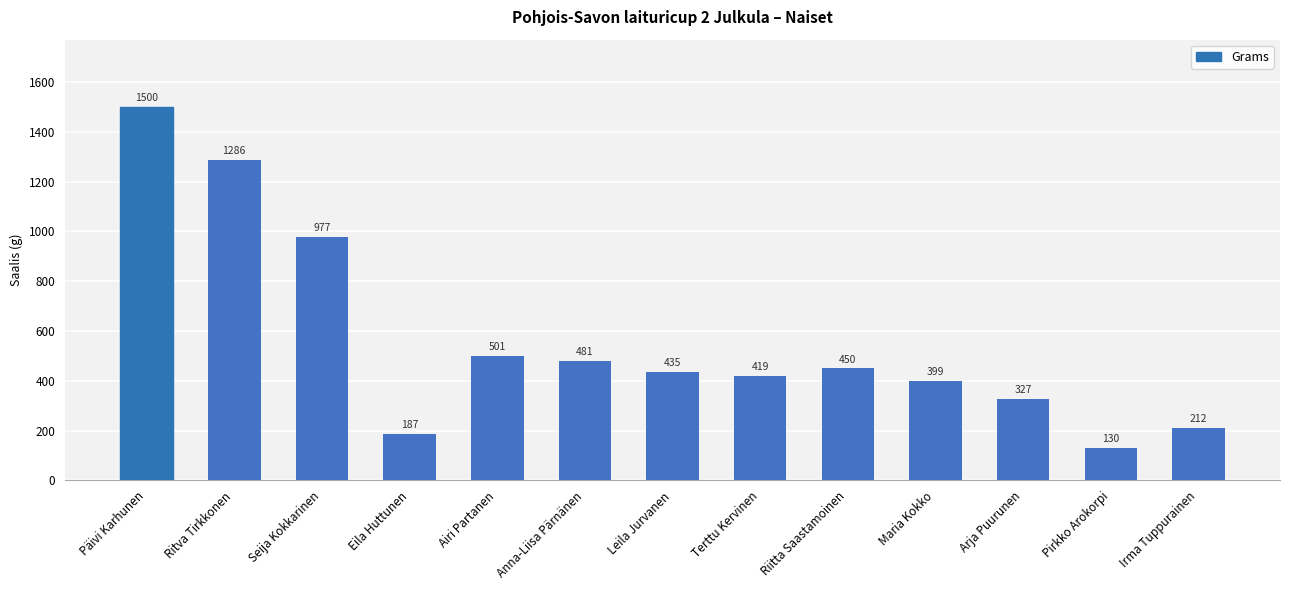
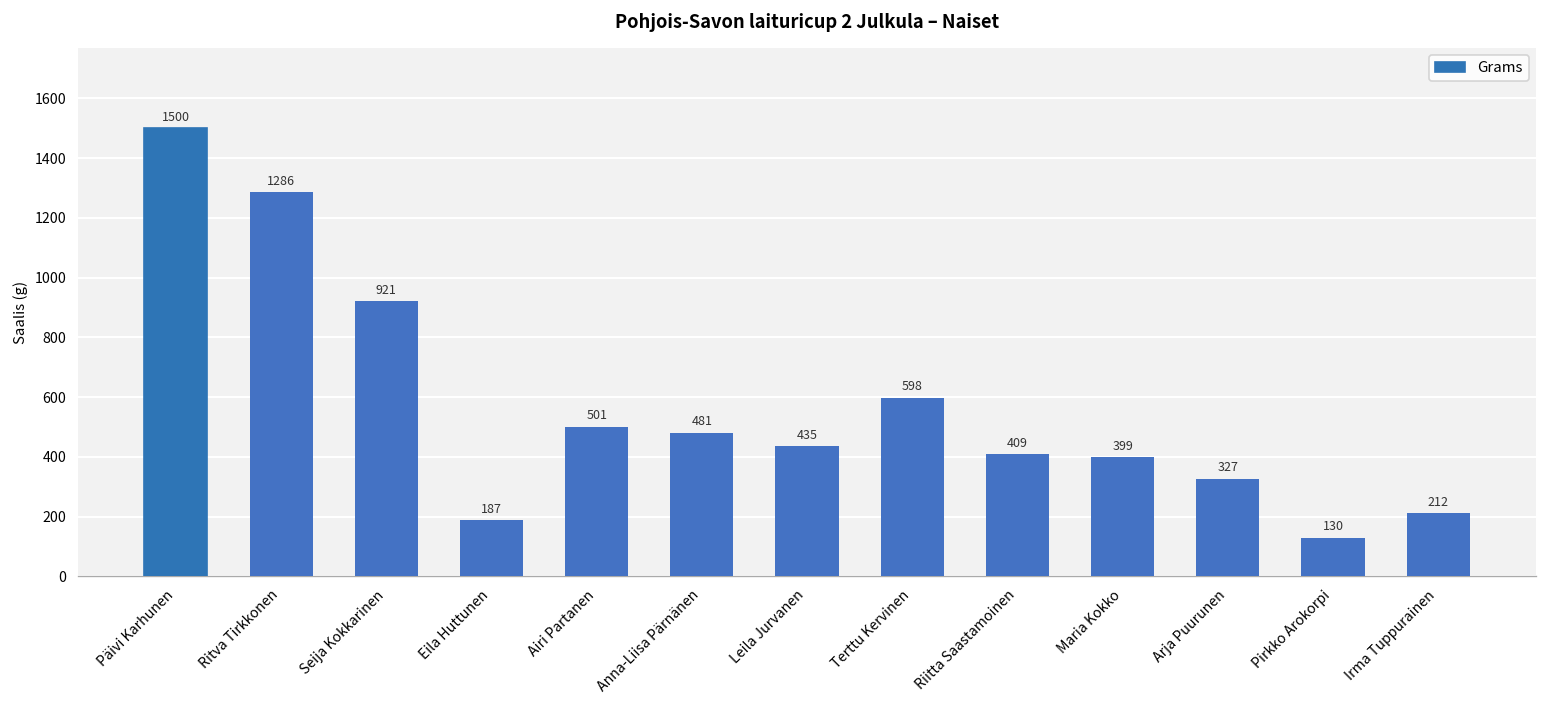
Seija Kokkarinen: 977 -> 921
Terttu Kervinen: 419 -> 598
Riitta Saastamoinen: 450 -> 409
